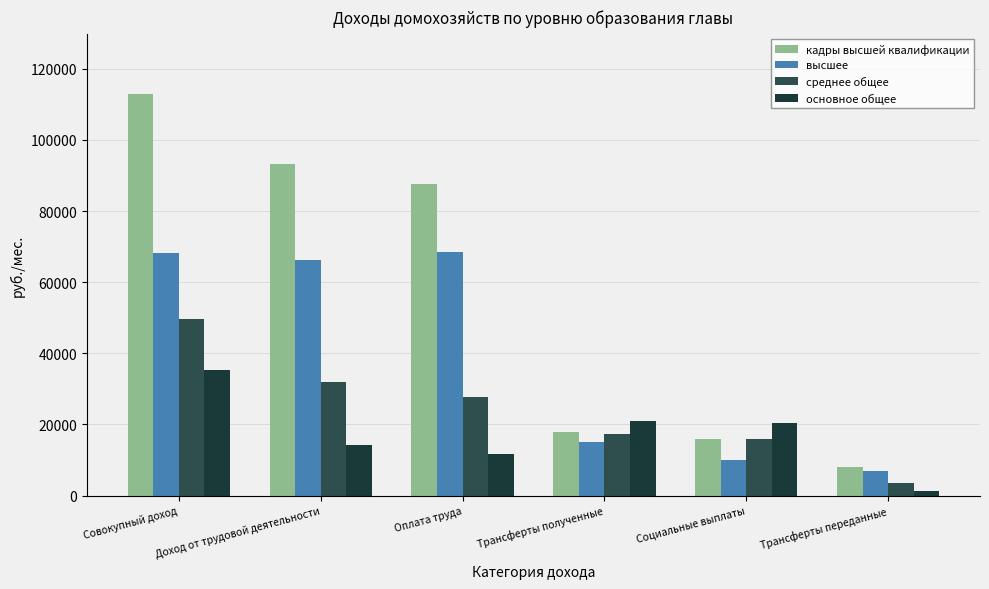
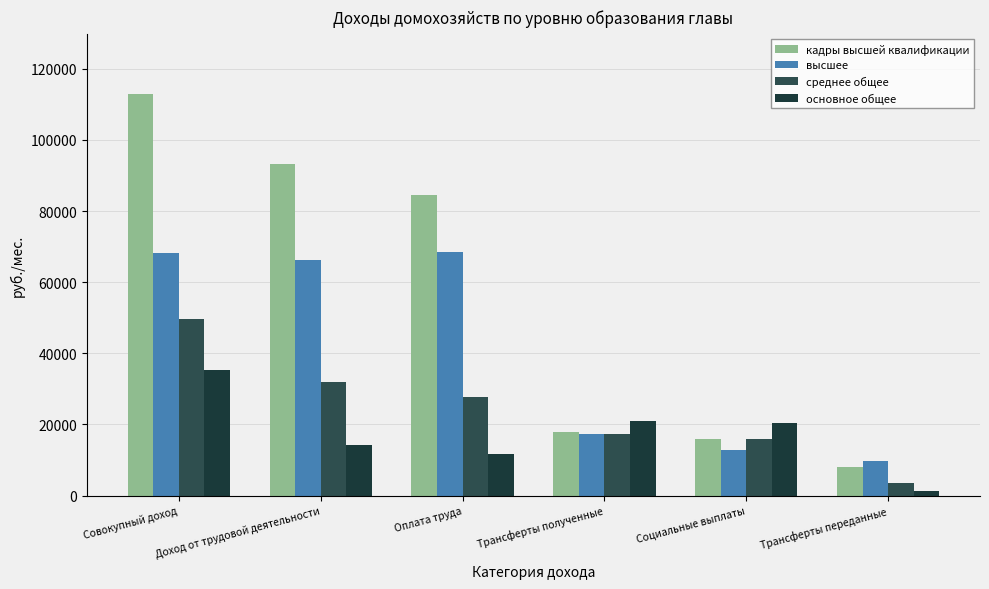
кадры высшей квалификации, Оплата труда: 88000 -> 85000
высшее, Трансферты полученные: 15000 -> 17000
высшее, Социальные выплаты: 10000 -> 13000
высшее, Трансферты переданные: 7000 -> 10000
